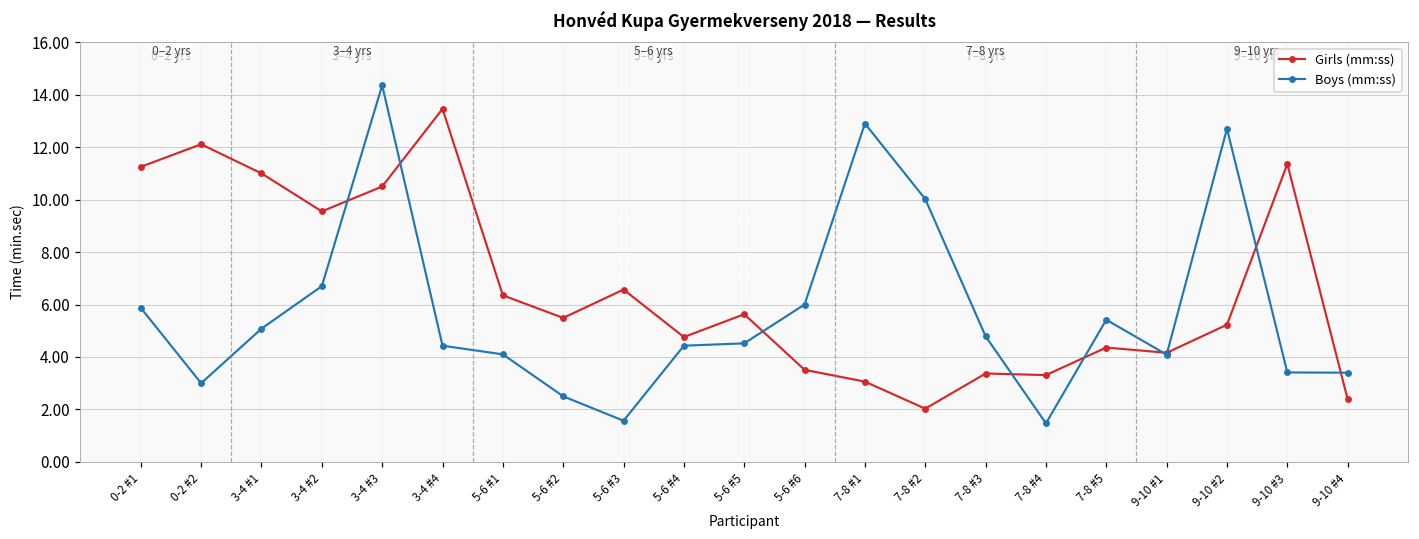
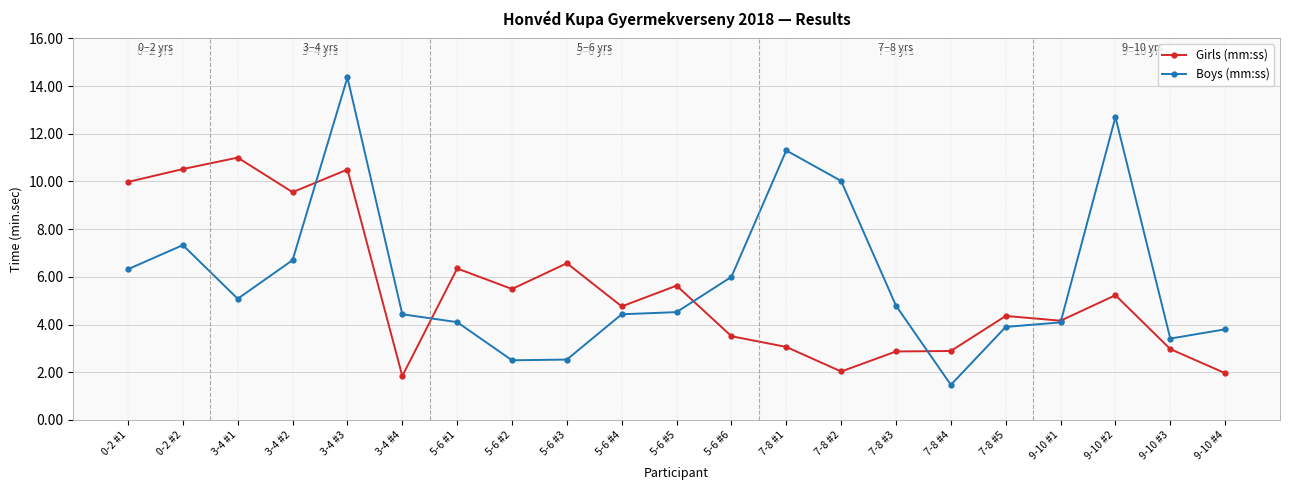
Girls (mm:ss), 0-2 #1: 11.3 -> 10.0
Boys (mm:ss), 0-2 #1: 5.9 -> 6.3
Girls (mm:ss), 0-2 #2: 12.1 -> 10.5
Boys (mm:ss), 0-2 #2: 3.0 -> 7.3
Girls (mm:ss), 3-4 #4: 13.5 -> 1.8
Boys (mm:ss), 5-6 #3: 1.6 -> 2.5
Boys (mm:ss), 7-8 #1: 12.9 -> 11.3
Girls (mm:ss), 7-8 #3: 3.4 -> 2.9
Girls (mm:ss), 7-8 #4: 3.3 -> 2.9
Boys (mm:ss), 7-8 #5: 5.4 -> 3.9
Girls (mm:ss), 9-10 #3: 11.4 -> 3.0
Girls (mm:ss), 9-10 #4: 2.4 -> 2.0
Boys (mm:ss), 9-10 #4: 3.4 -> 3.8
